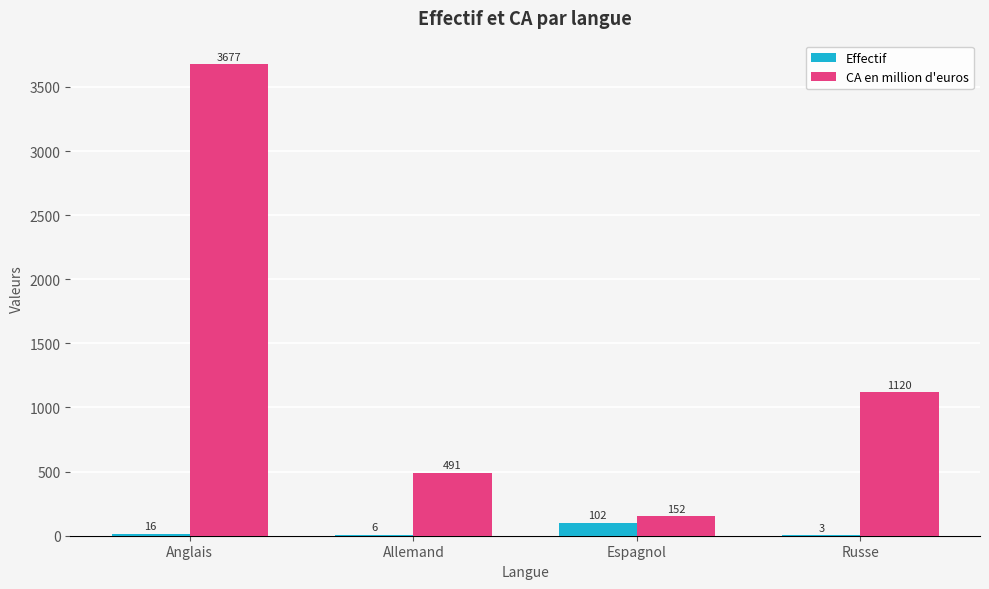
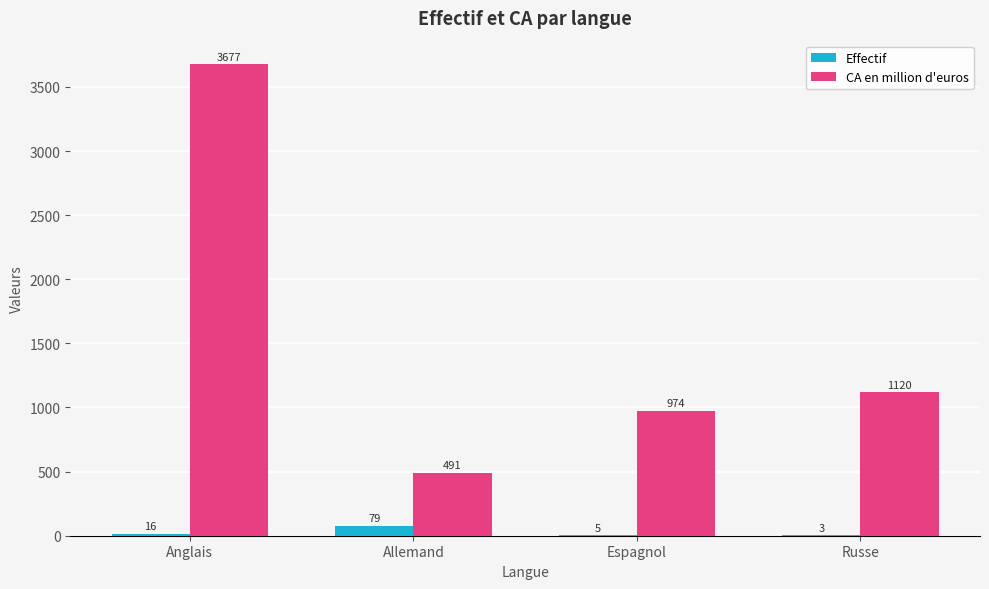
Effectif, Allemand: 6 -> 79
Effectif, Espagnol: 102 -> 5
CA en million d'euros, Espagnol: 152 -> 974
